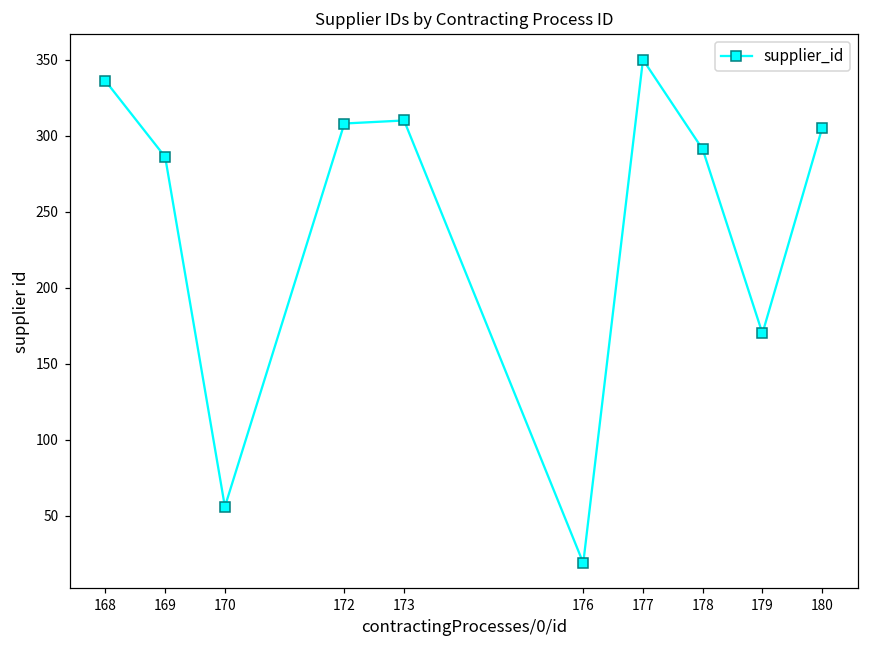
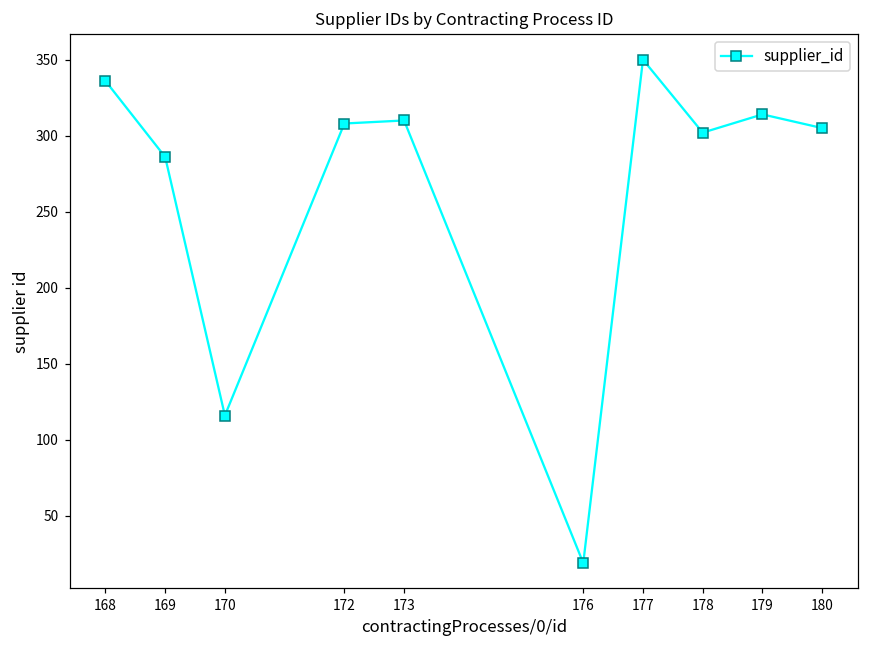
170: 56 -> 116
178: 291 -> 302
179: 170 -> 314
